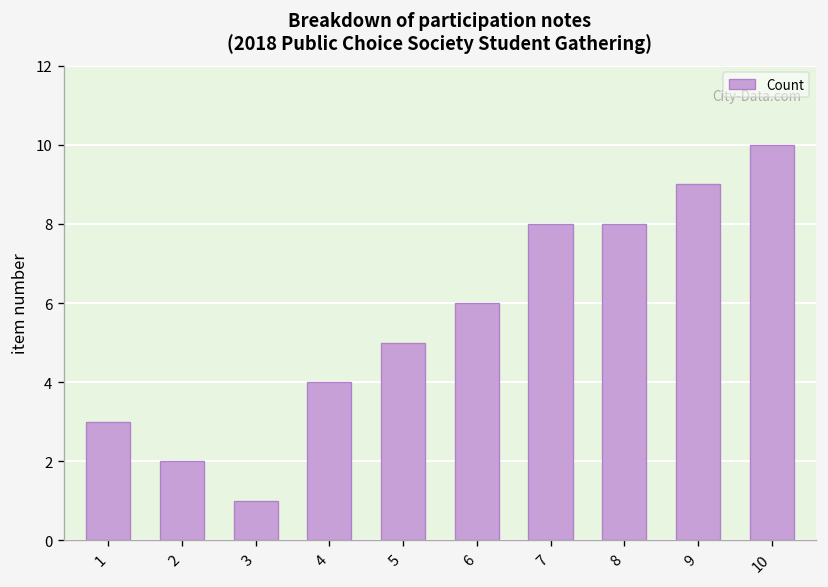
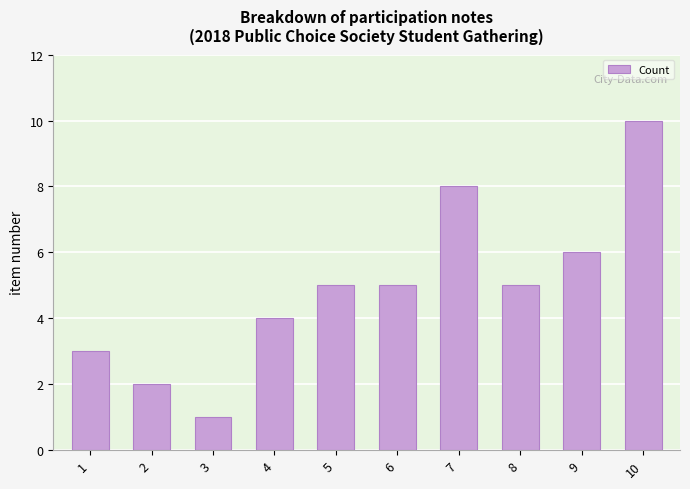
6: 6 -> 5
8: 8 -> 5
9: 9 -> 6
